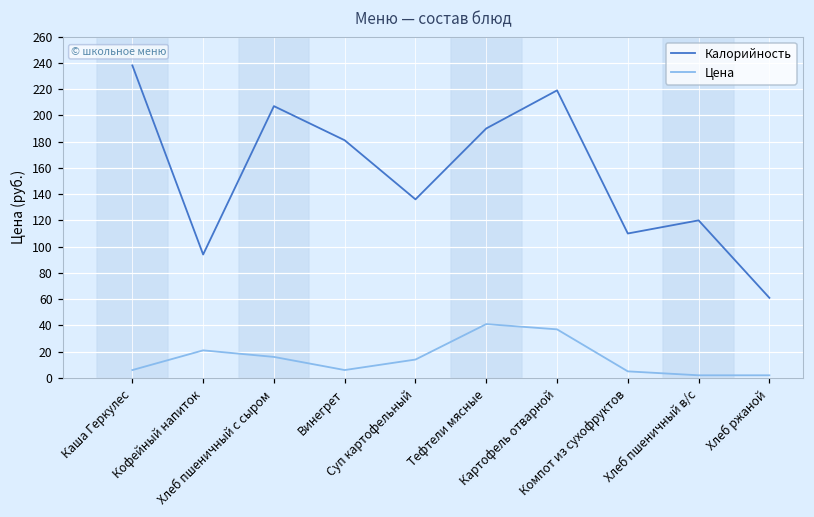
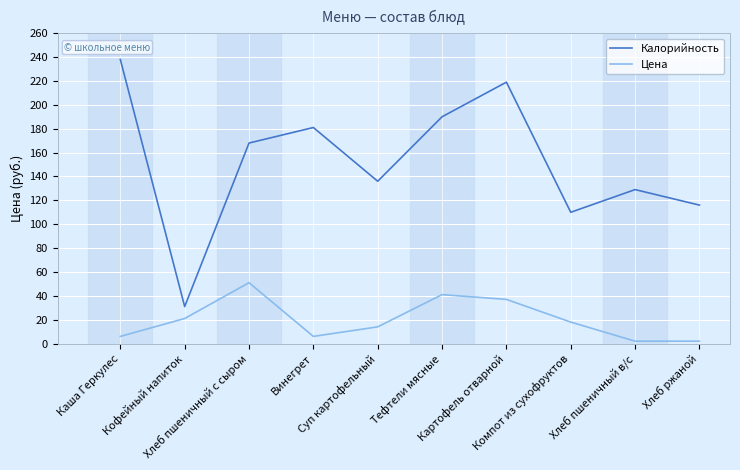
Калорийность, Кофейный напиток: 94 -> 31
Калорийность, Хлеб пшеничный с сыром: 207 -> 168
Цена, Хлеб пшеничный с сыром: 16 -> 51
Цена, Компот из сухофруктов: 5 -> 18
Калорийность, Хлеб пшеничный в/с: 120 -> 129
Калорийность, Хлеб ржаной: 61 -> 116
